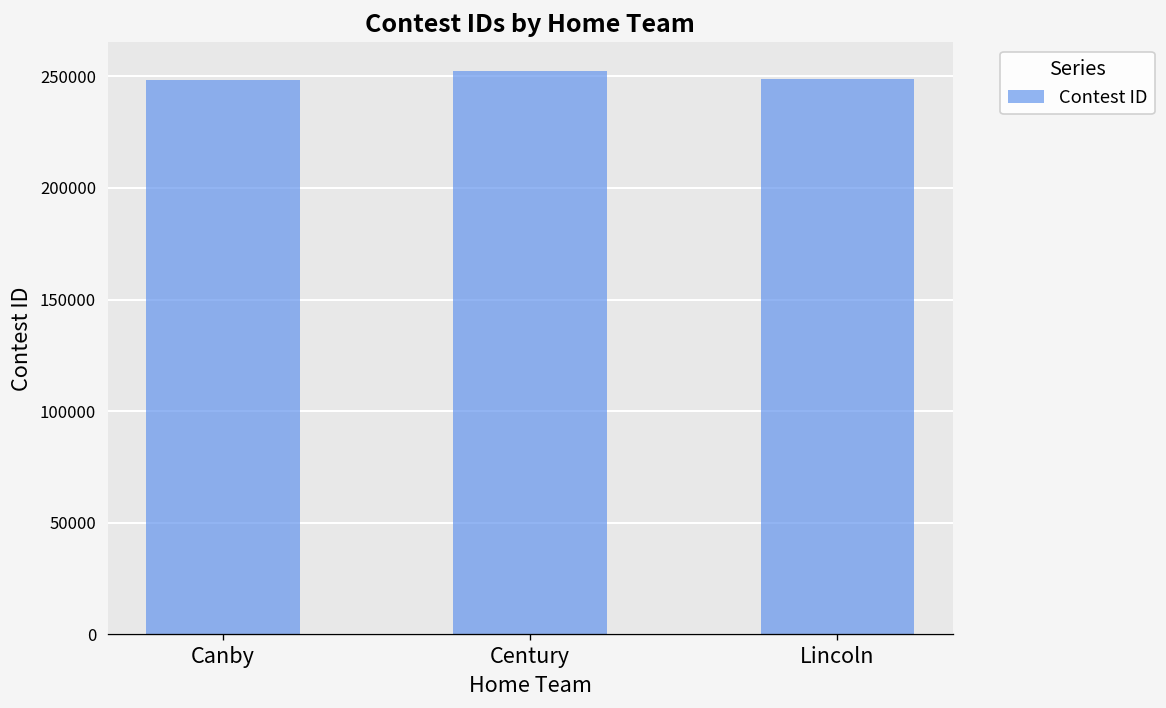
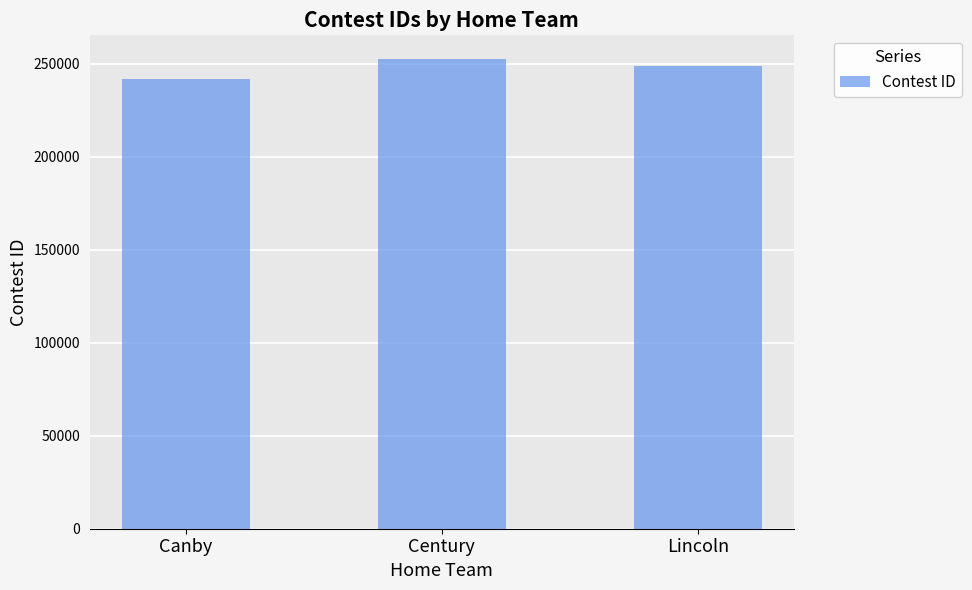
Canby: 248000 -> 241000
